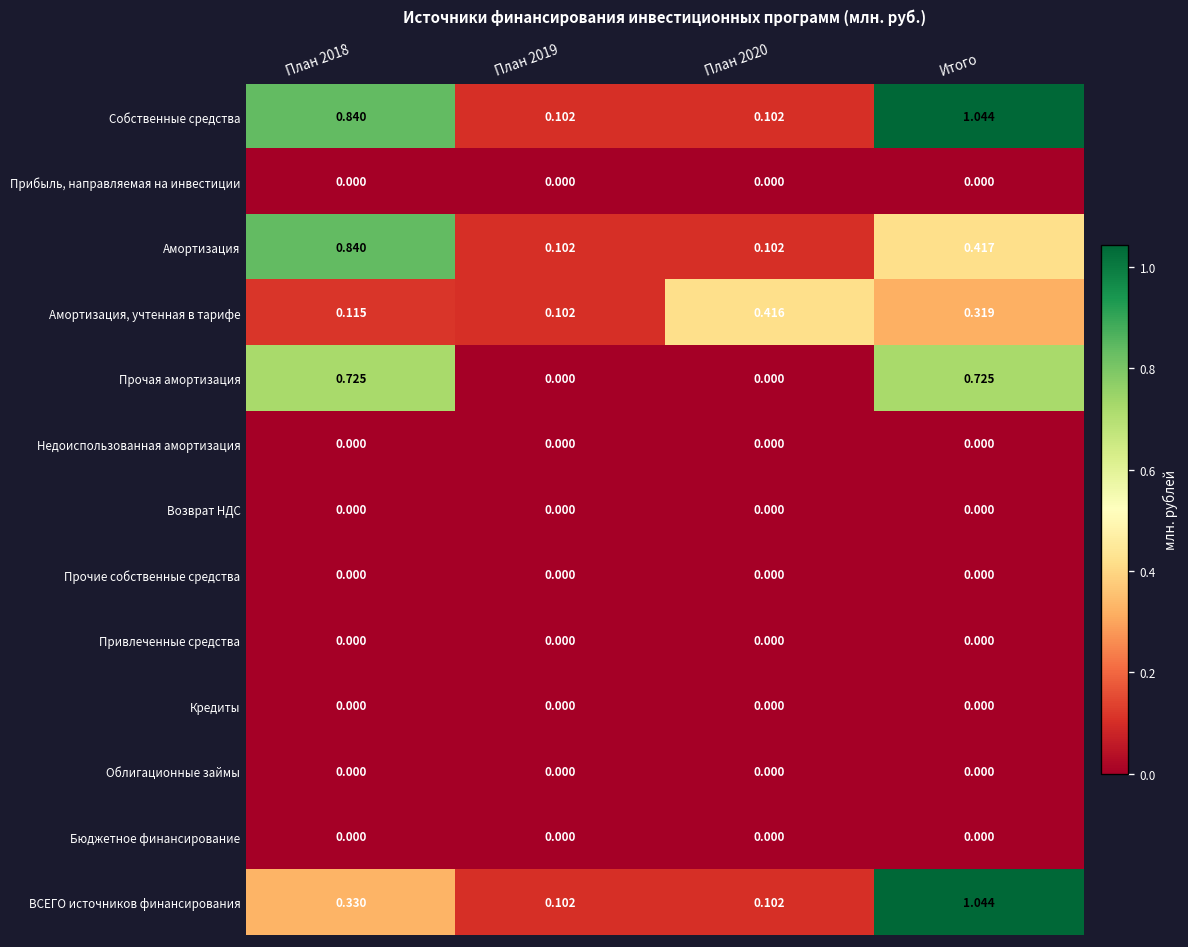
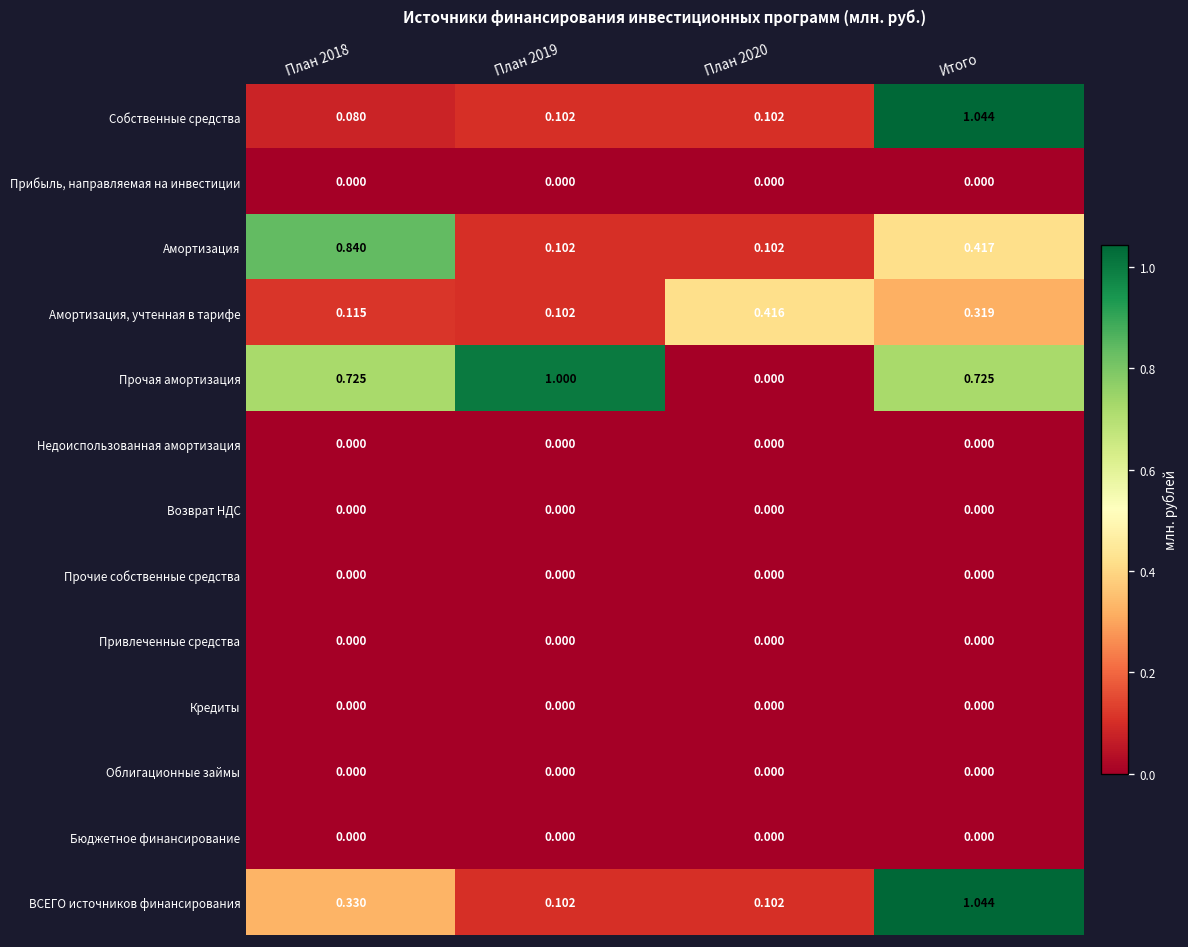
Собственные средства, План 2018: 0.840 -> 0.080
Прочая амортизация, План 2019: 0.000 -> 1.000
